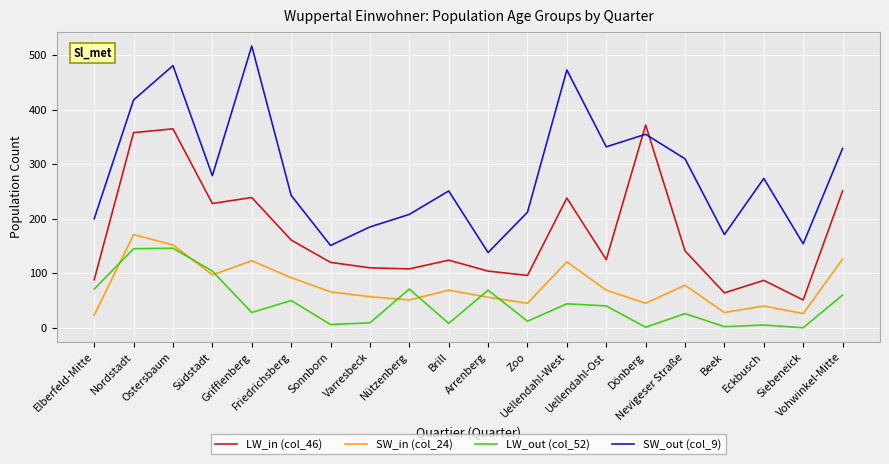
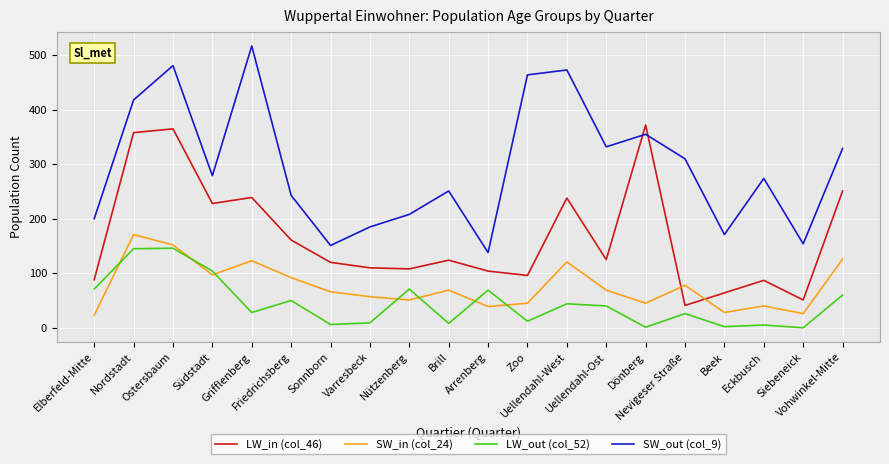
SW_in (col_24), Arrenberg: 60 -> 40
SW_out (col_9), Zoo: 210 -> 460
LW_in (col_46), Nevigeser Straße: 140 -> 40
